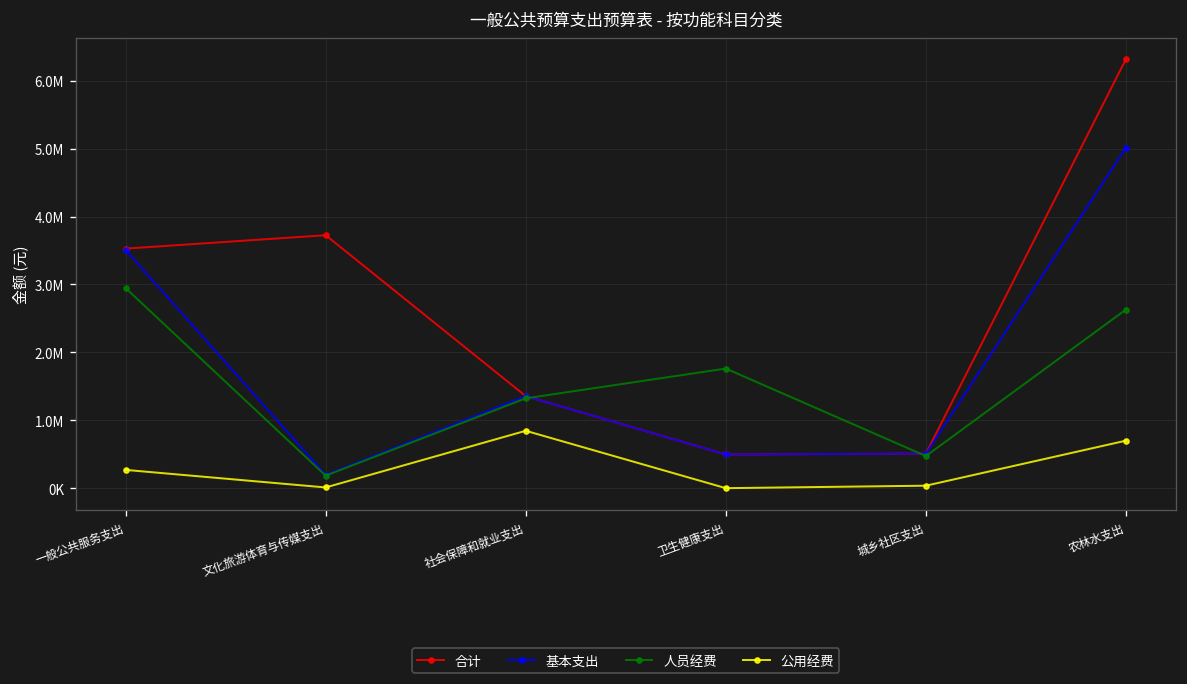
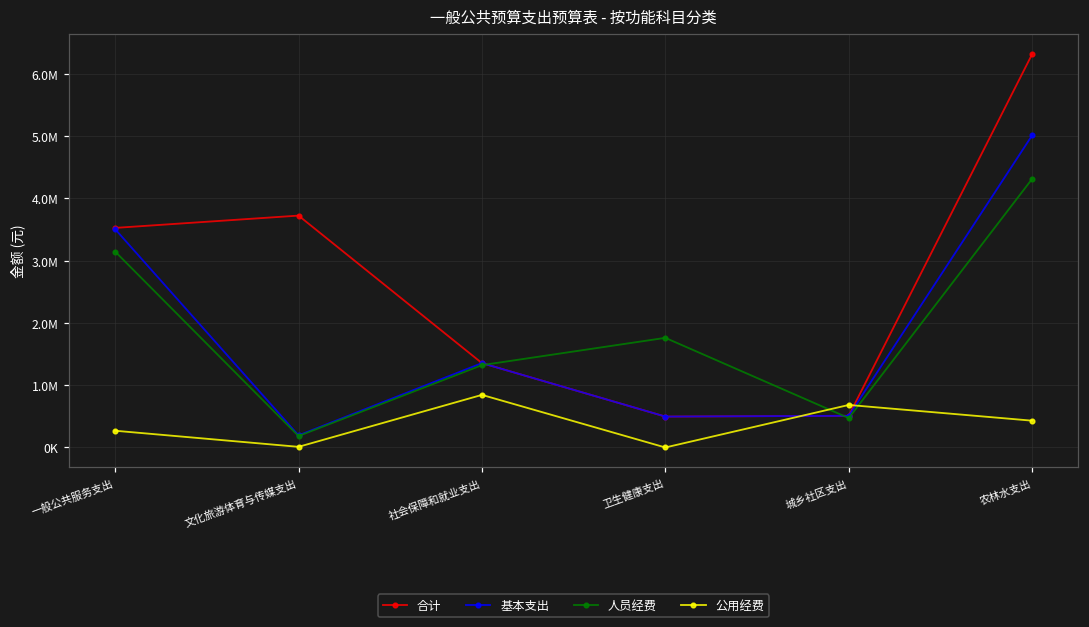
人员经费, 一般公共服务支出: 2900000 -> 3100000
公用经费, 城乡社区支出: 0 -> 700000
人员经费, 农林水支出: 2600000 -> 4300000
公用经费, 农林水支出: 700000 -> 400000
